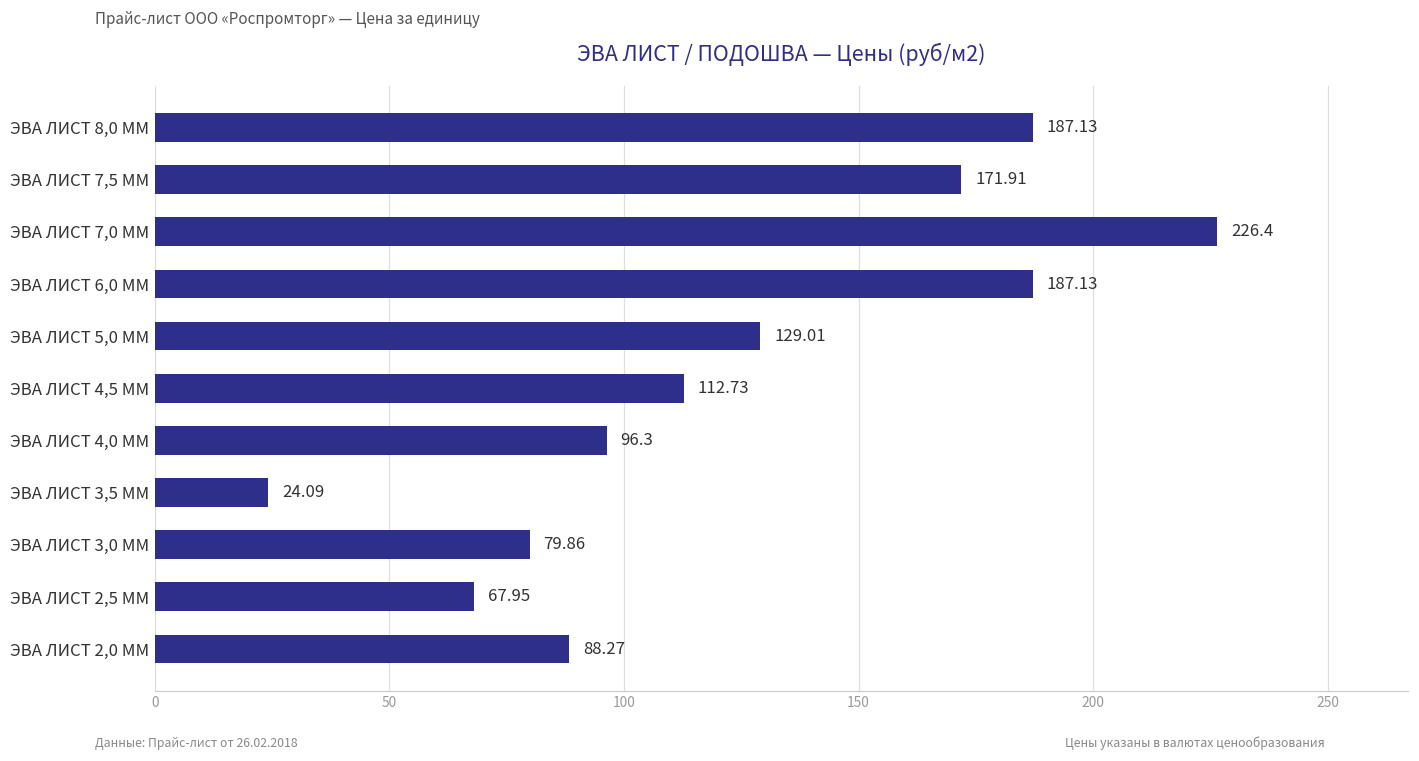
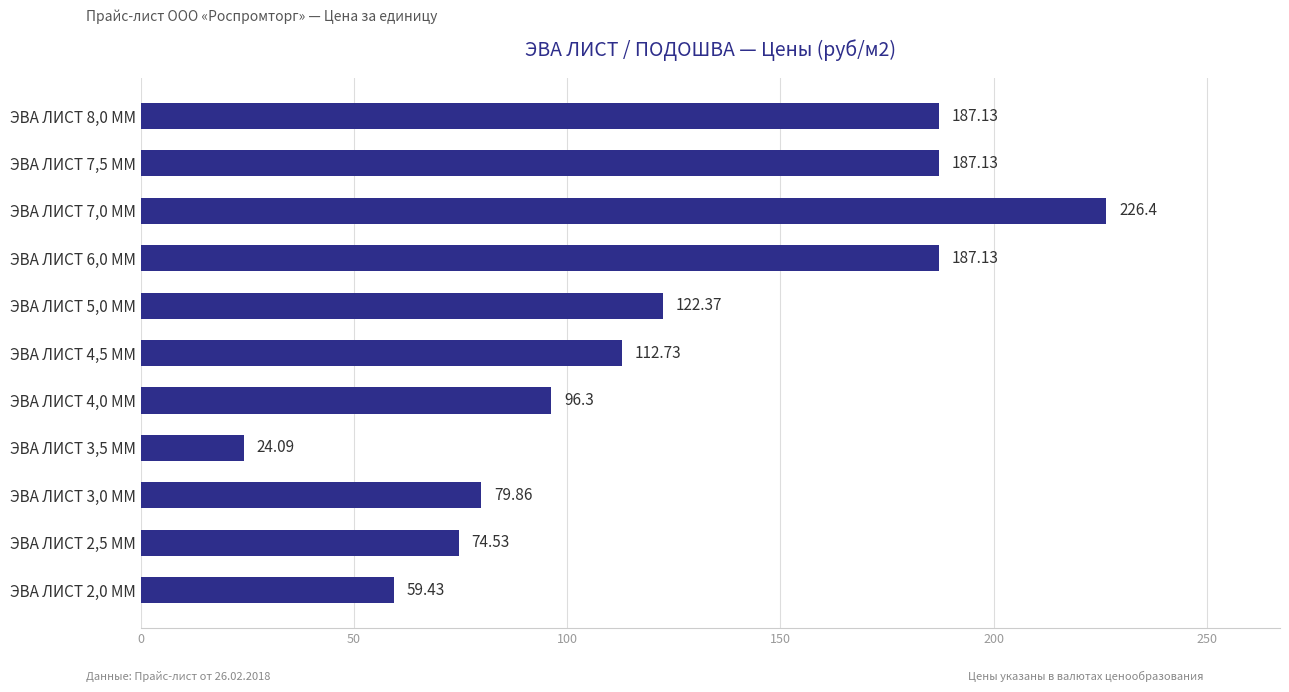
ЭВА ЛИСТ 7,5 ММ: 171.91 -> 187.13
ЭВА ЛИСТ 5,0 ММ: 129.01 -> 122.37
ЭВА ЛИСТ 2,5 ММ: 67.95 -> 74.53
ЭВА ЛИСТ 2,0 ММ: 88.27 -> 59.43
